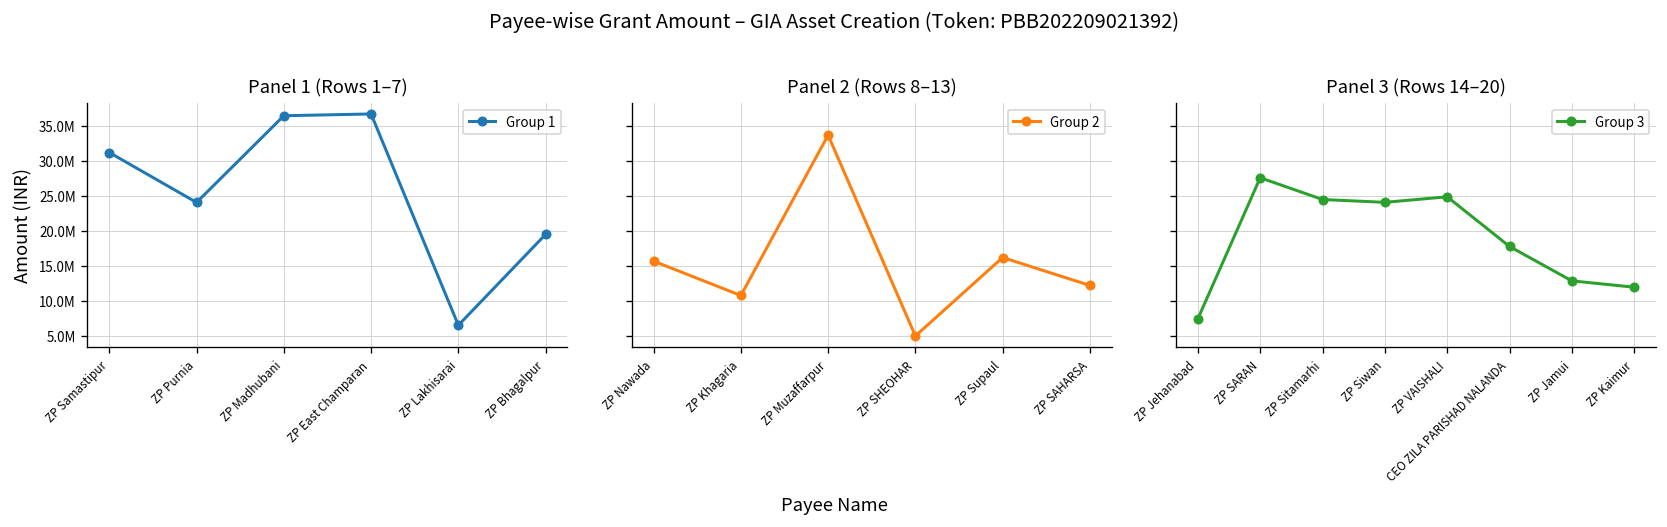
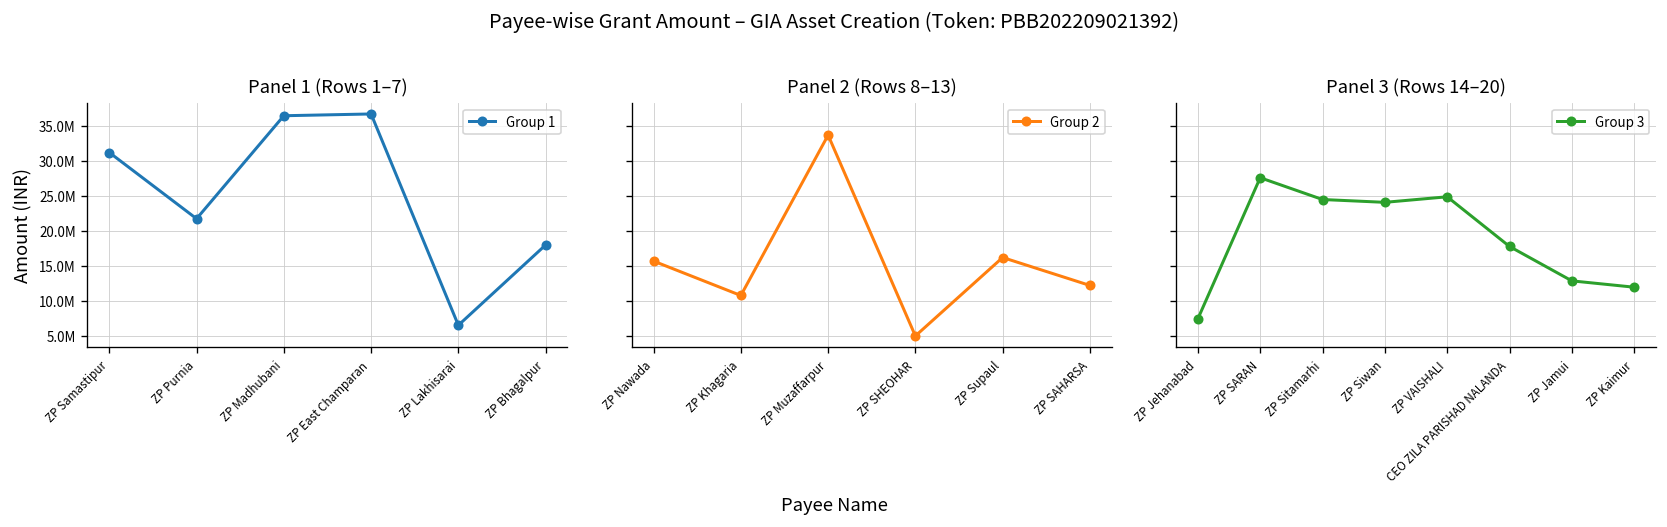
Panel 1 (Rows 1–7), ZP Purnia: 24000000 -> 22000000
Panel 1 (Rows 1–7), ZP Bhagalpur: 20000000 -> 18000000
